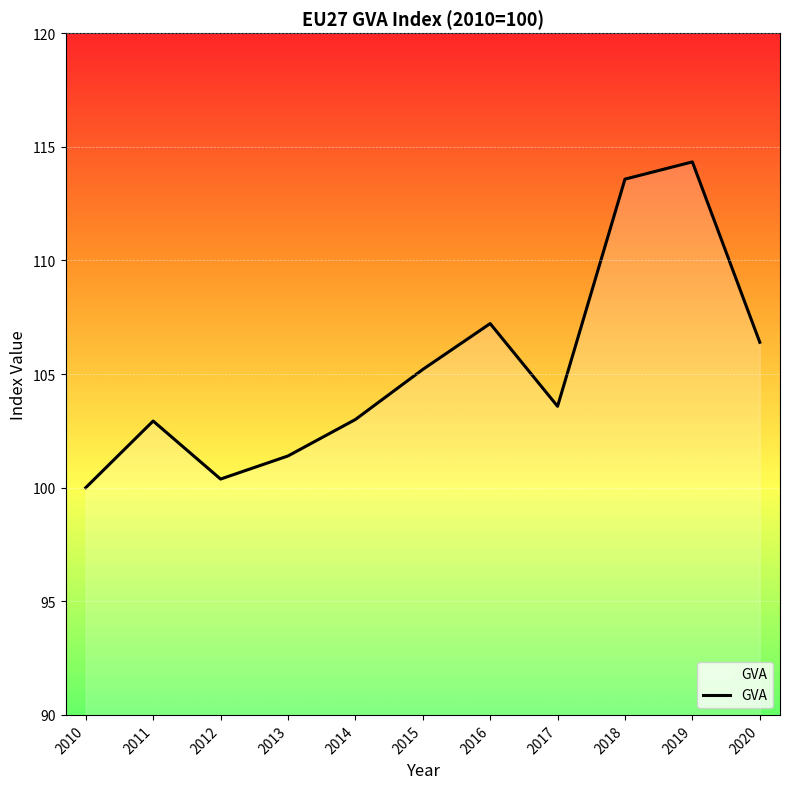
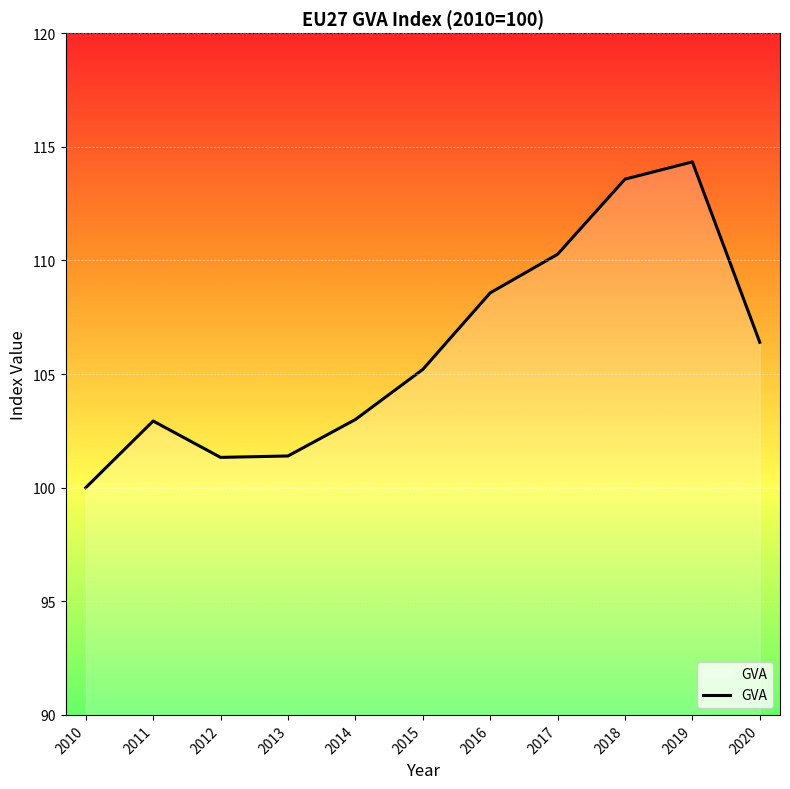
2012: 100.4 -> 101.3
2016: 107.2 -> 108.6
2017: 103.6 -> 110.3
